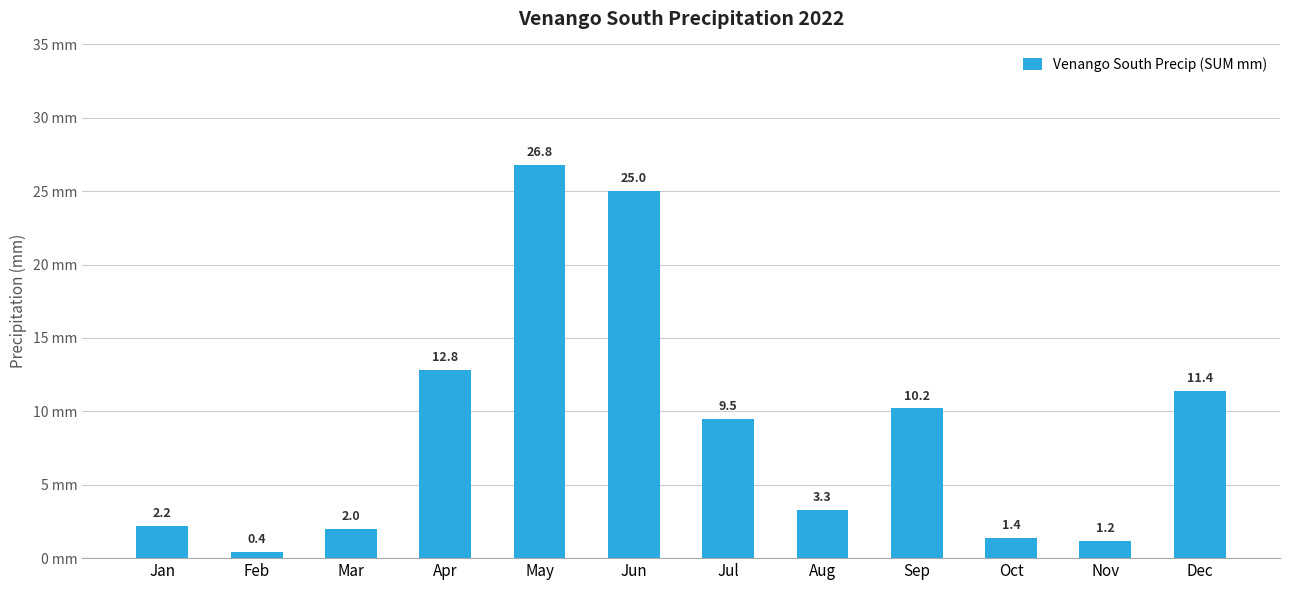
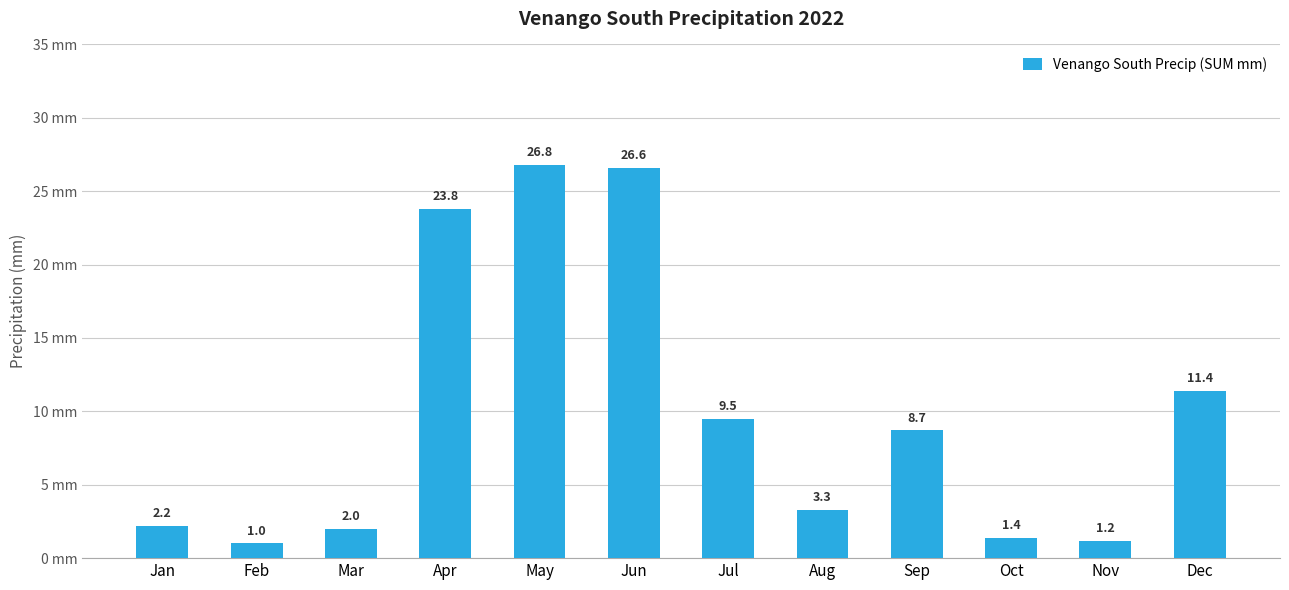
Feb: 0.4 -> 1.0
Apr: 12.8 -> 23.8
Jun: 25.0 -> 26.6
Sep: 10.2 -> 8.7
